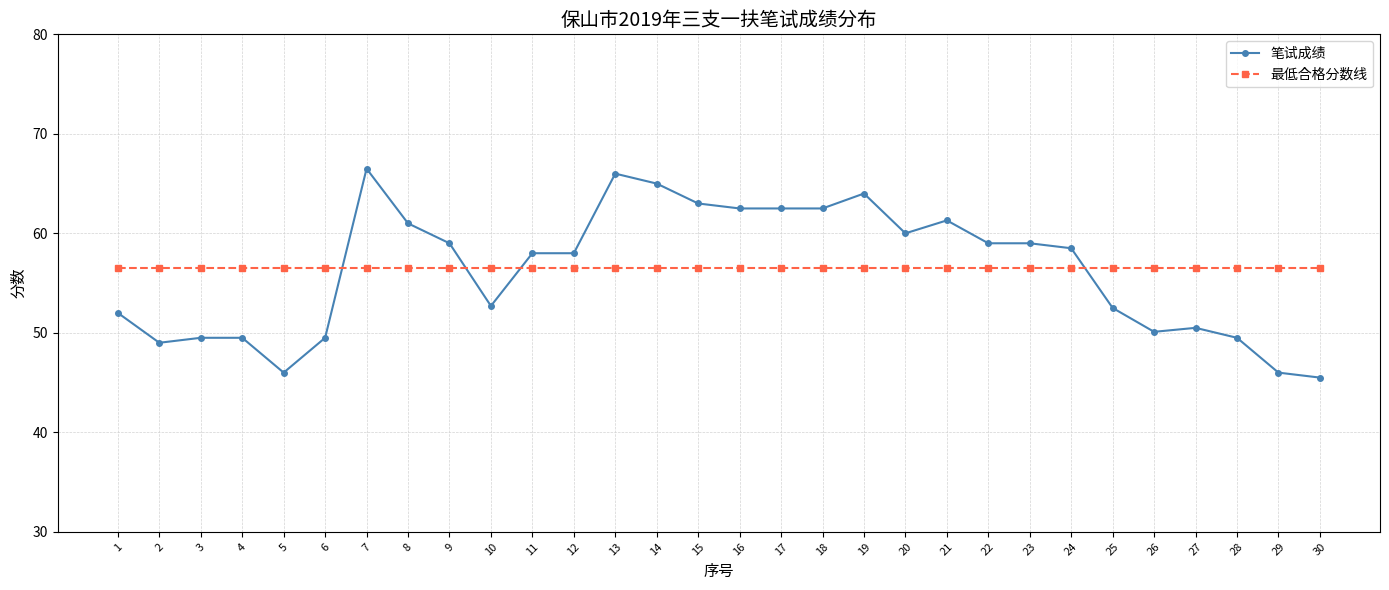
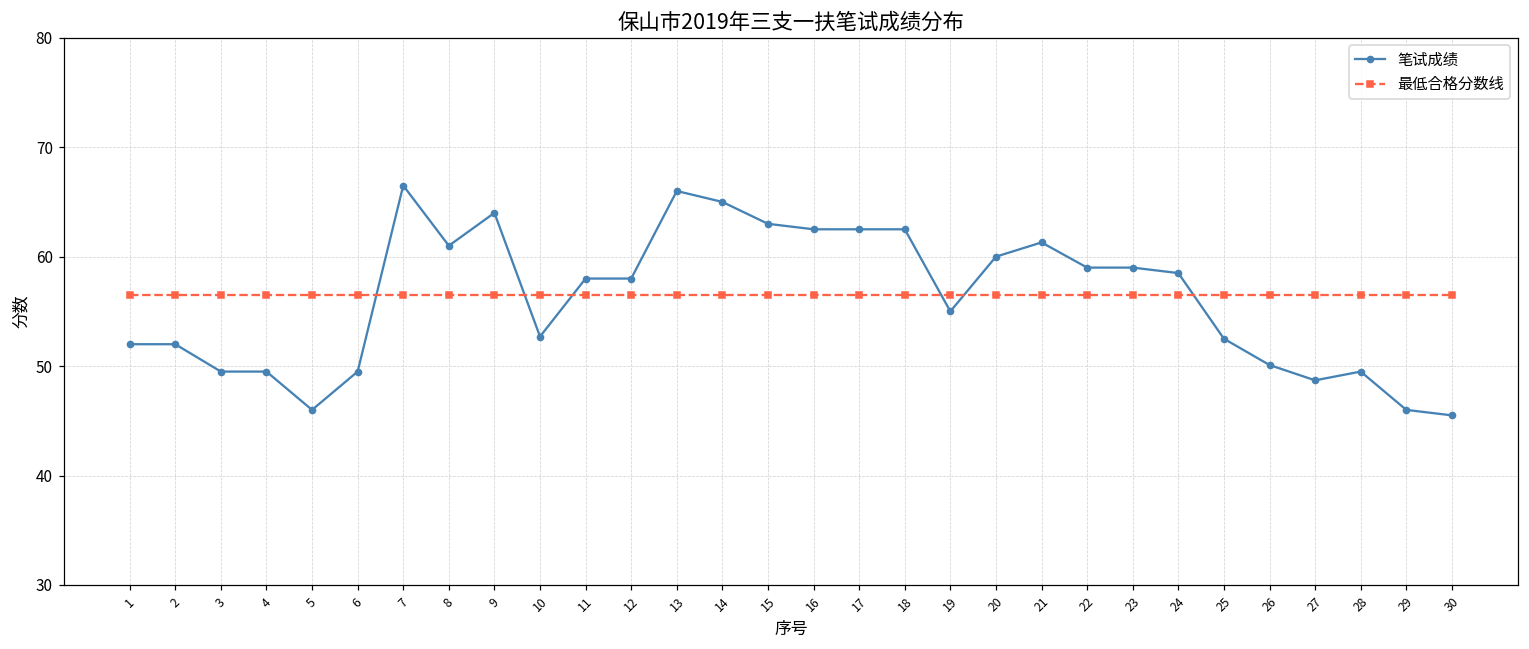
笔试成绩, 2: 49 -> 52
笔试成绩, 9: 59 -> 64
笔试成绩, 19: 64 -> 55
笔试成绩, 27: 51 -> 49
